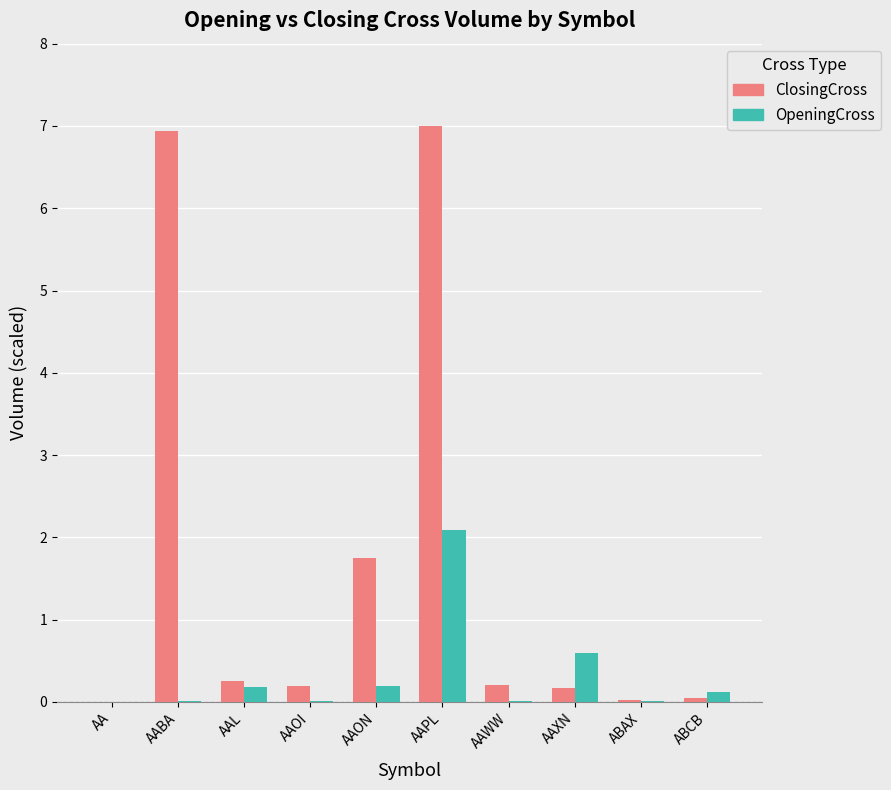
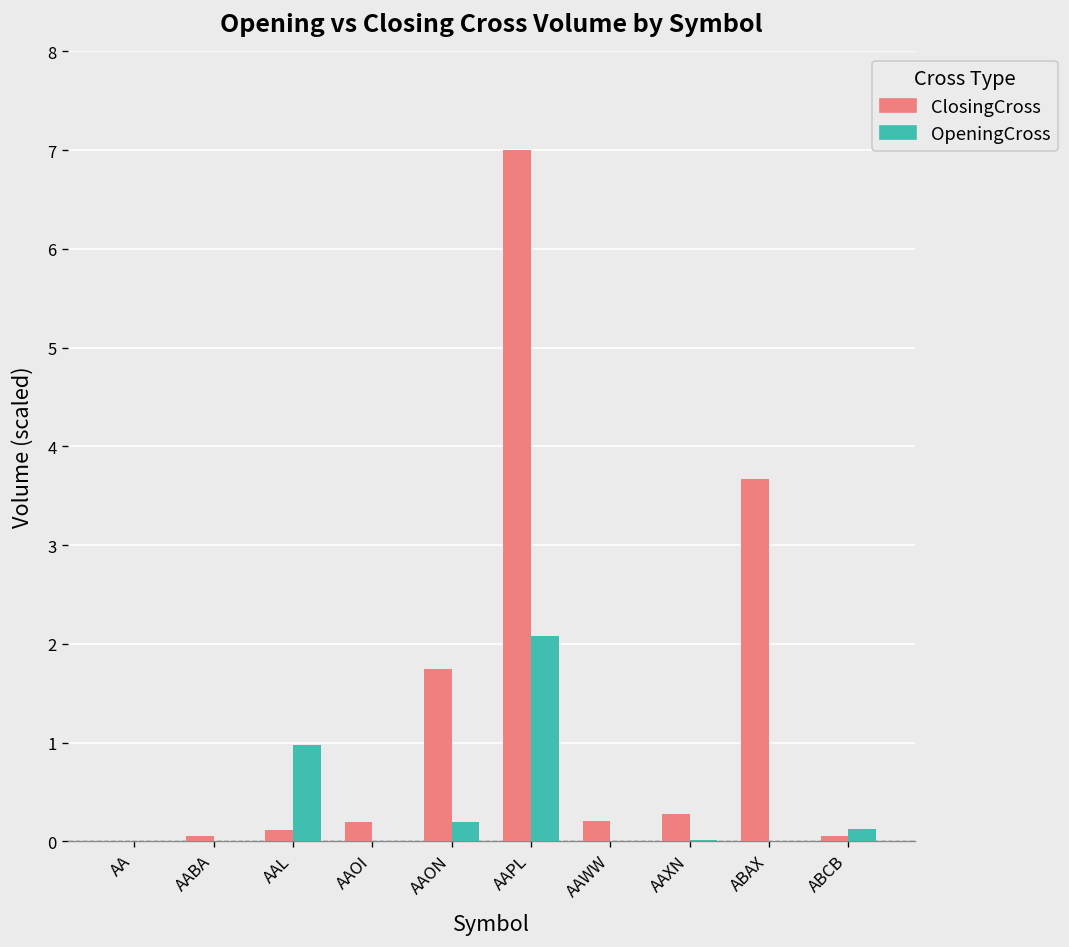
ClosingCross, AABA: 6.9 -> 0.1
ClosingCross, AAL: 0.3 -> 0.1
OpeningCross, AAL: 0.2 -> 1.0
ClosingCross, AAXN: 0.2 -> 0.3
OpeningCross, AAXN: 0.6 -> 0.0
ClosingCross, ABAX: 0.0 -> 3.7
